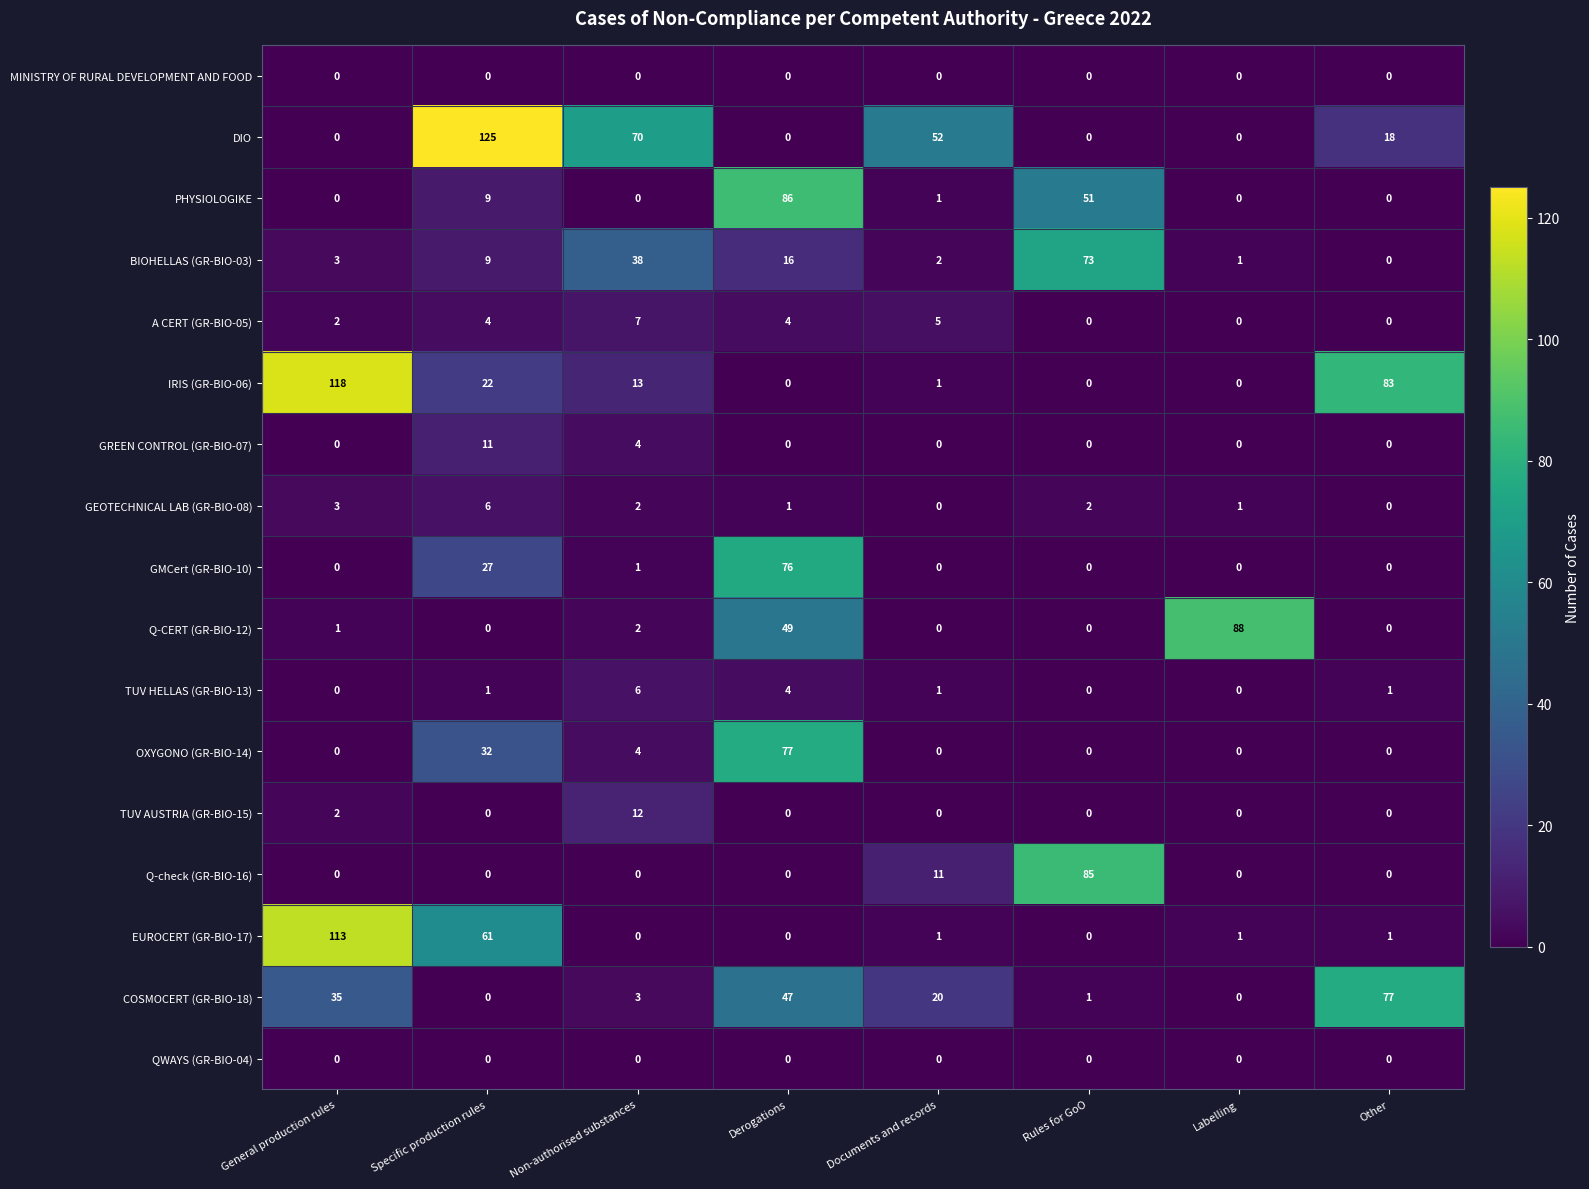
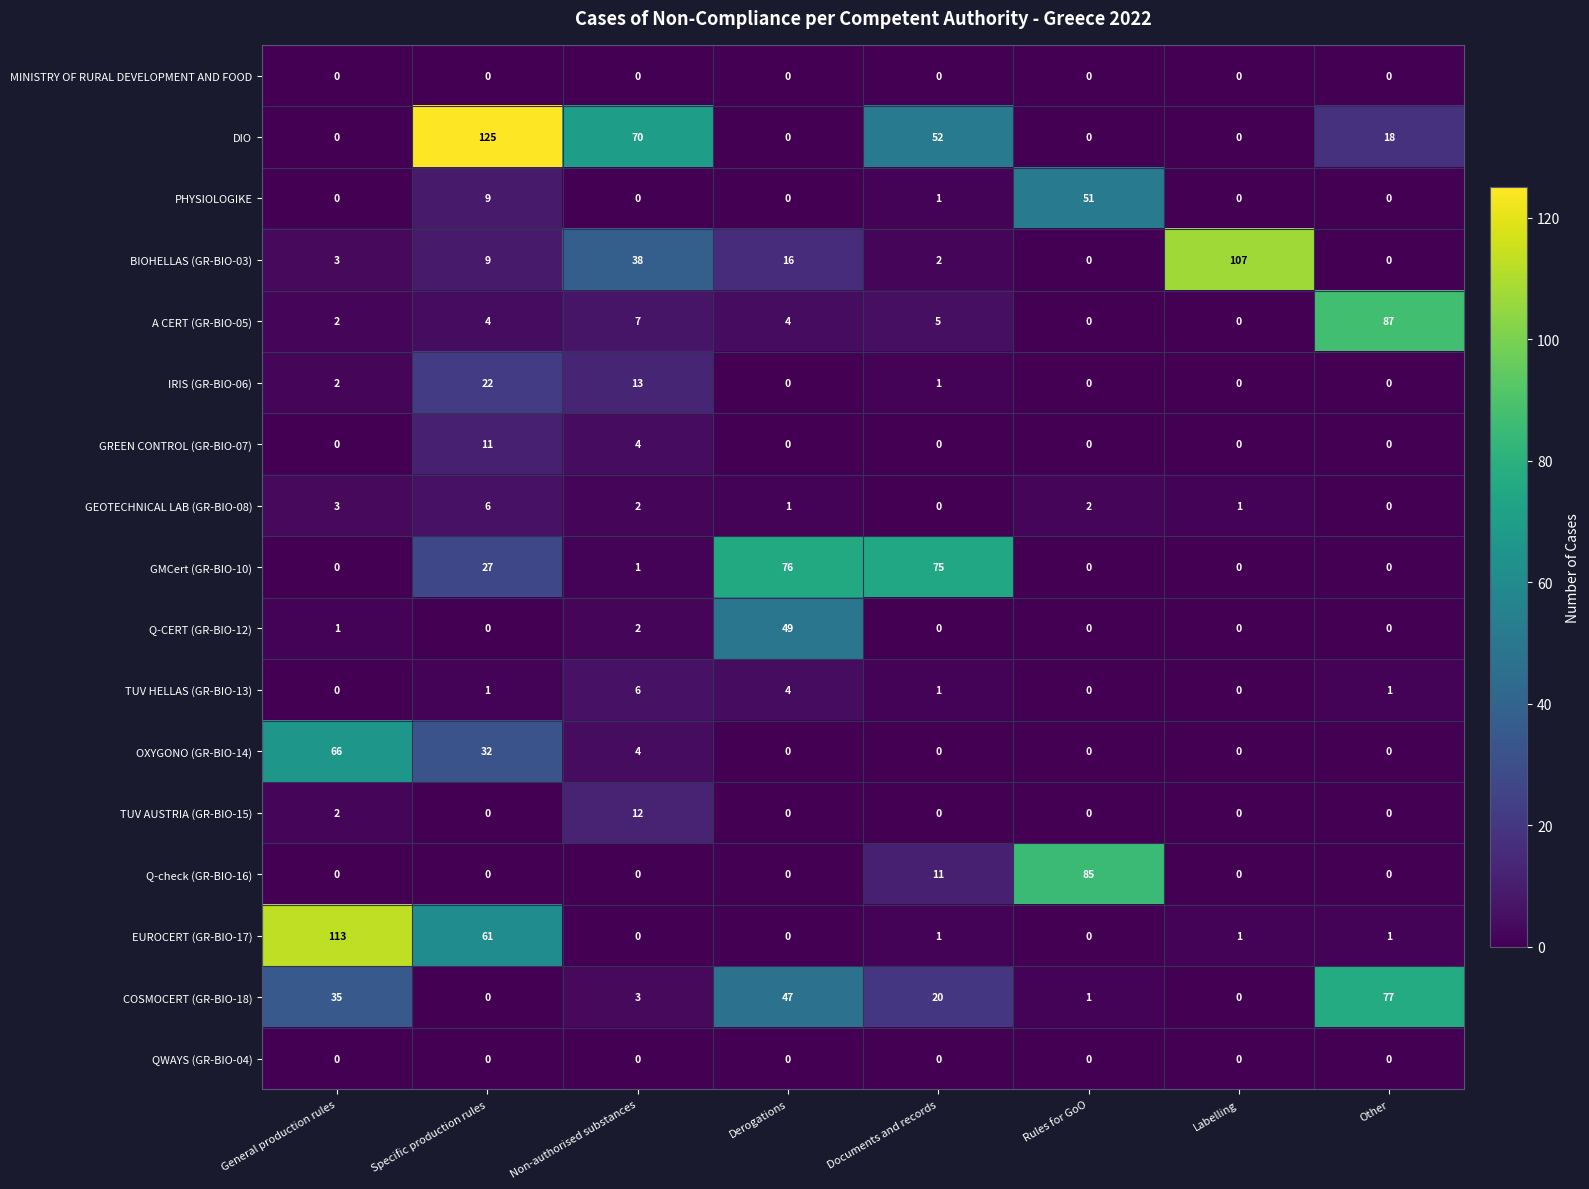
PHYSIOLOGIKE, Derogations: 86 -> 0
BIOHELLAS (GR-BIO-03), Rules for GoO: 73 -> 0
BIOHELLAS (GR-BIO-03), Labelling: 1 -> 107
A CERT (GR-BIO-05), Other: 0 -> 87
IRIS (GR-BIO-06), General production rules: 118 -> 2
IRIS (GR-BIO-06), Other: 83 -> 0
GMCert (GR-BIO-10), Documents and records: 0 -> 75
Q-CERT (GR-BIO-12), Labelling: 88 -> 0
OXYGONO (GR-BIO-14), General production rules: 0 -> 66
OXYGONO (GR-BIO-14), Derogations: 77 -> 0
